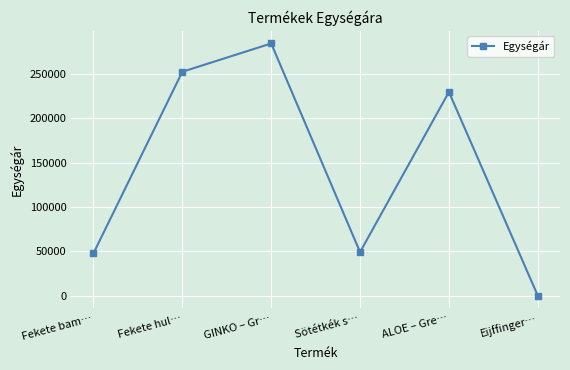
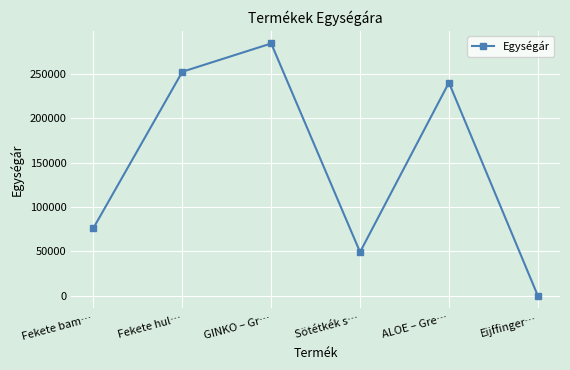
Fekete bam…: 50000 -> 80000
ALOE – Gre…: 230000 -> 240000
